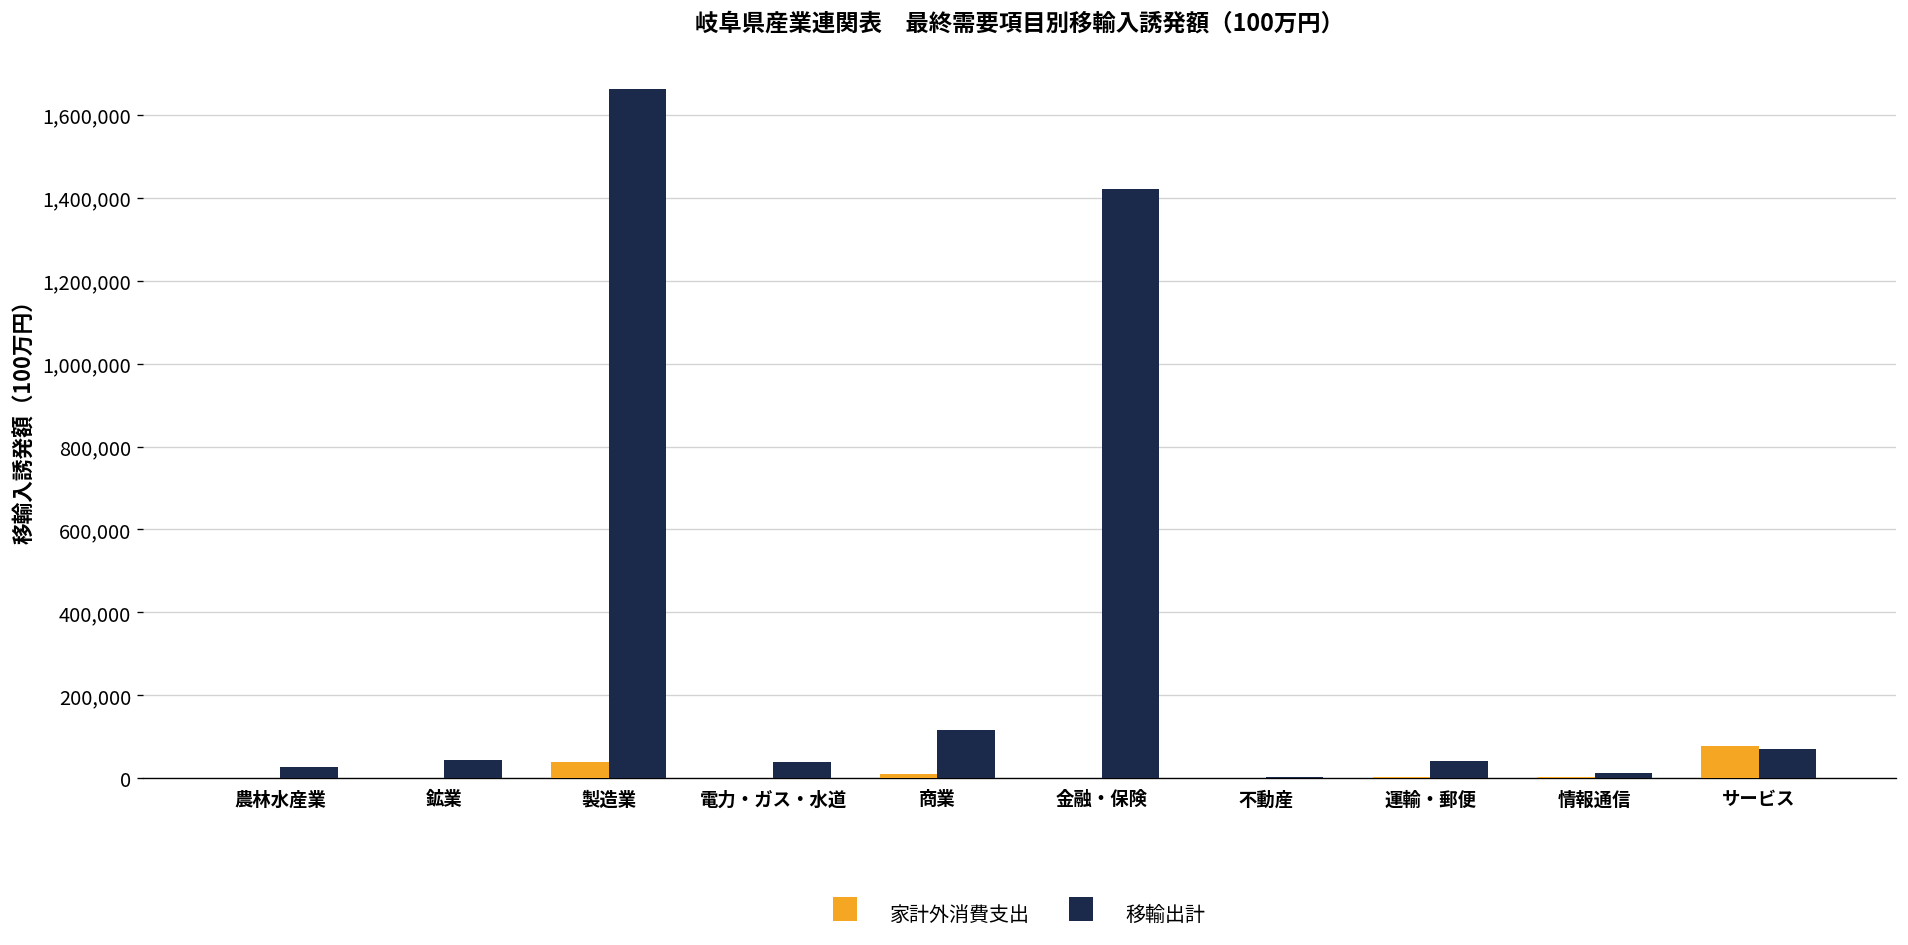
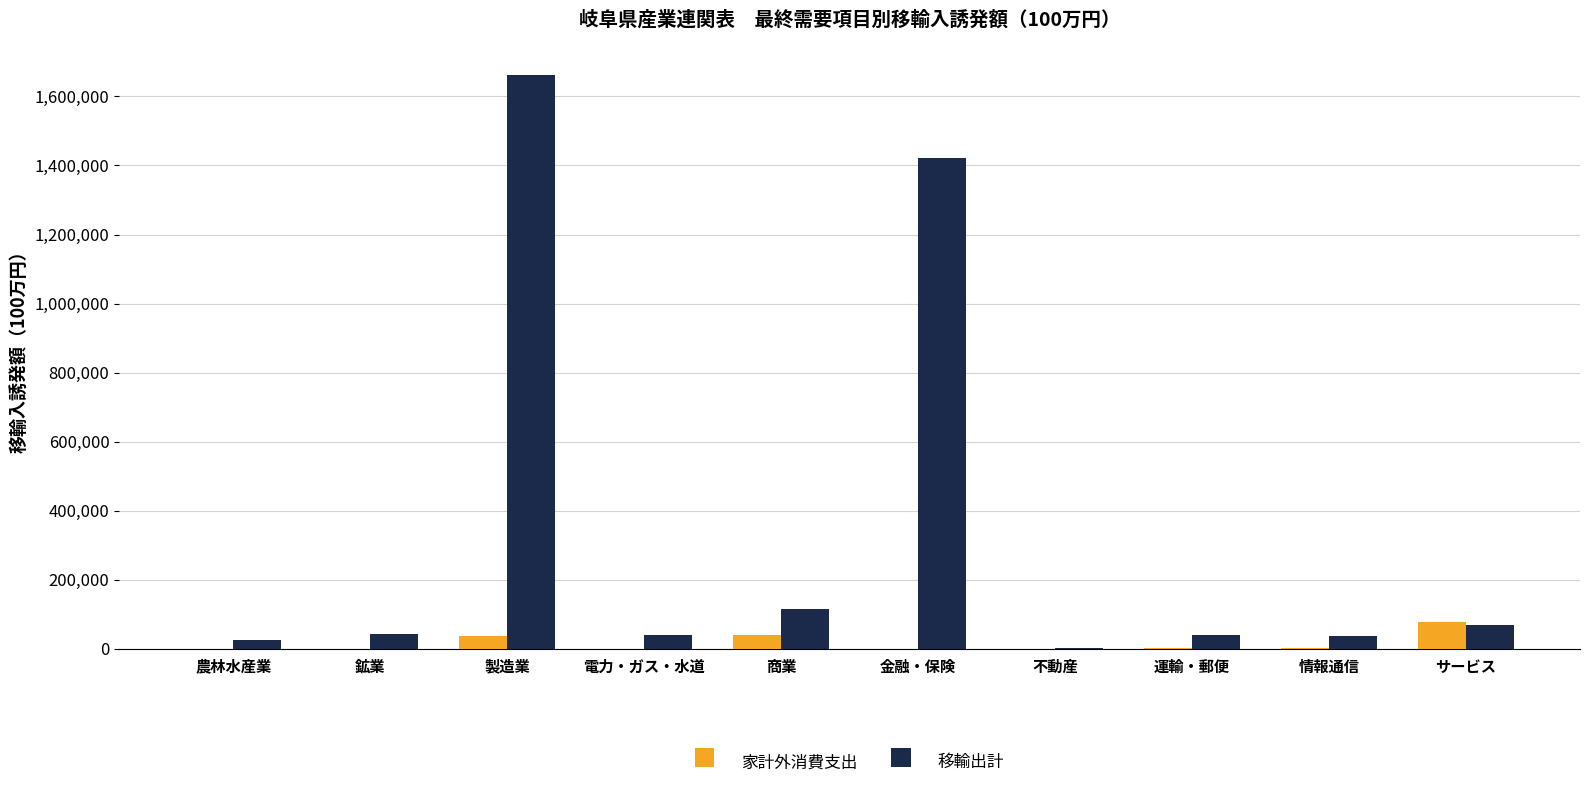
家計外消費支出, 商業: 10,000 -> 40,000
移輸出計, 情報通信: 10,000 -> 40,000
